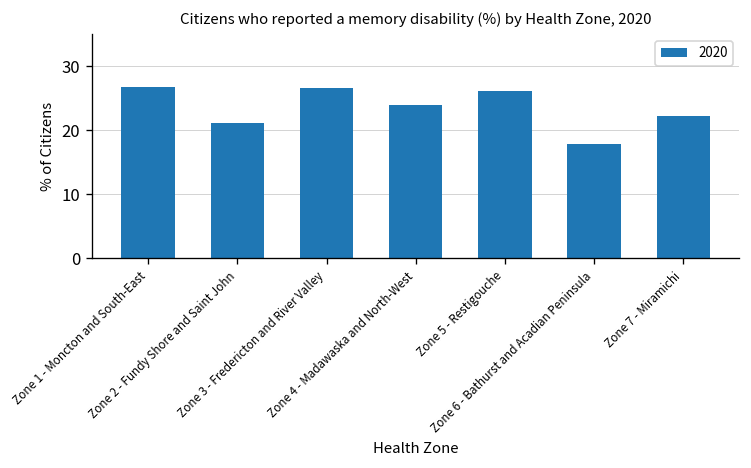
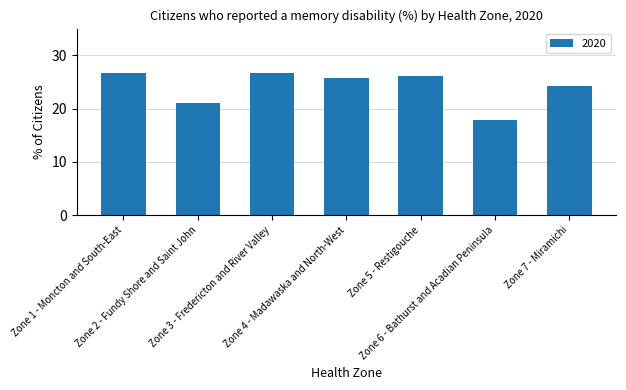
Zone 4 - Madawaska and North-West: 24 -> 26
Zone 7 - Miramichi: 22 -> 24
